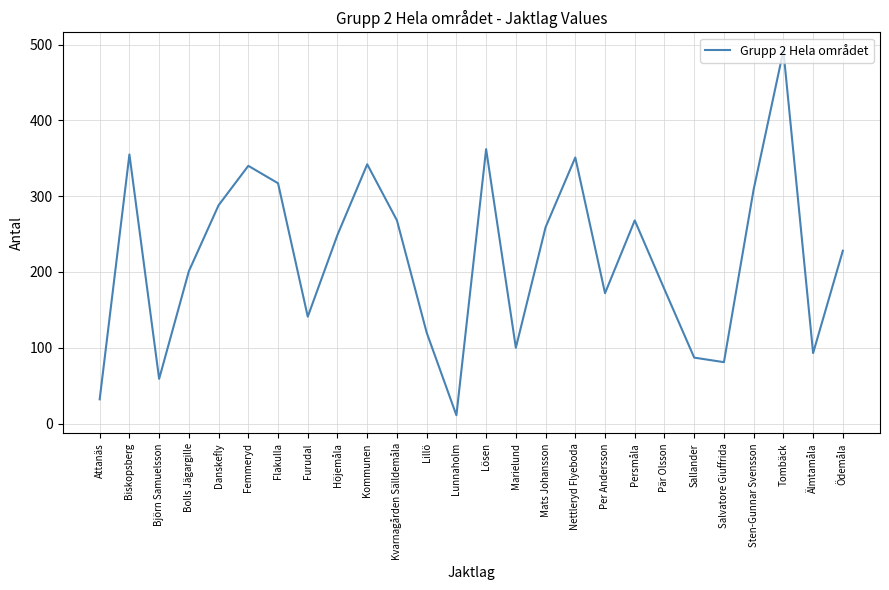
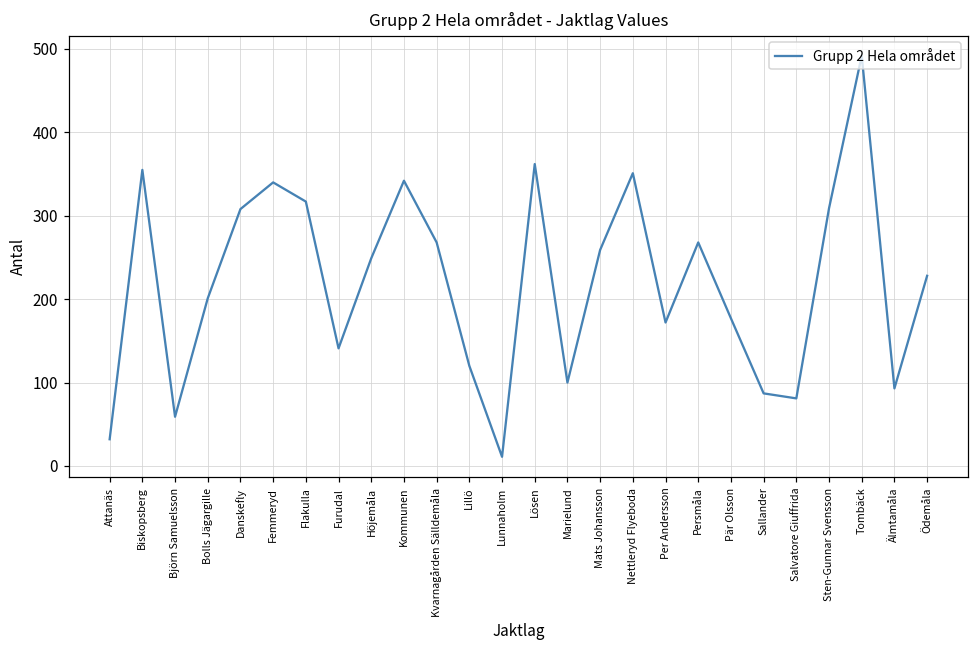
Danskefly: 290 -> 310
